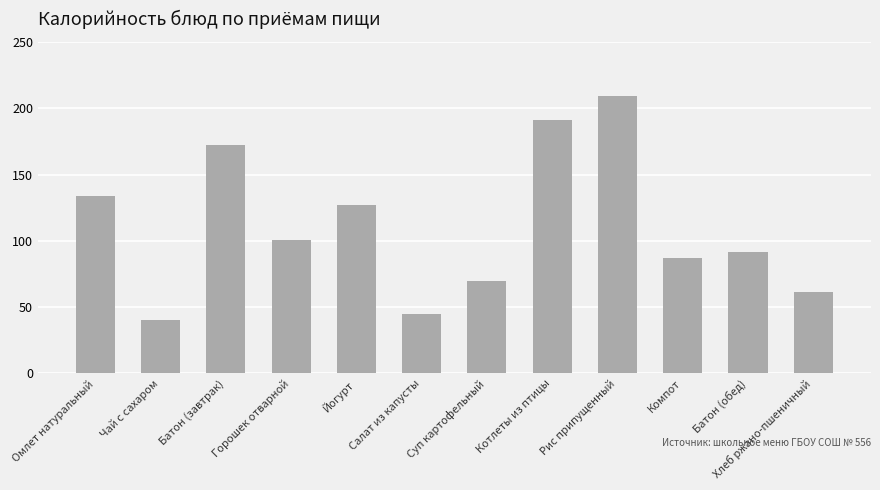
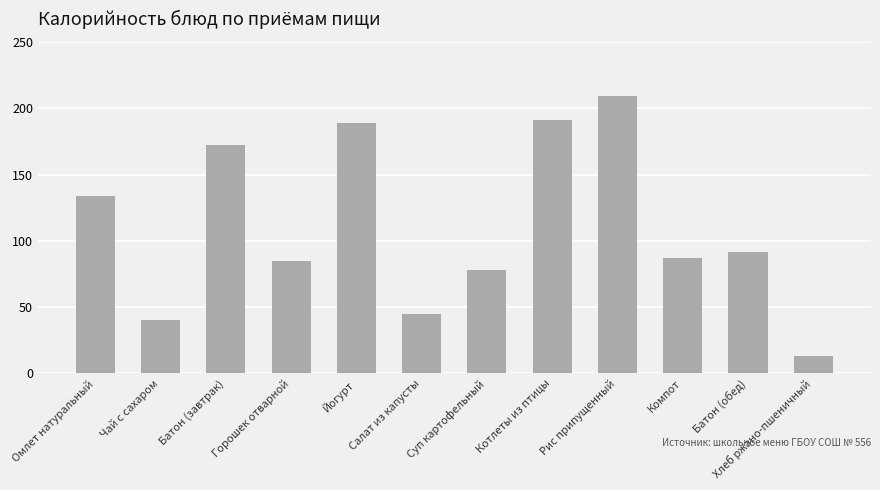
Горошек отварной: 101 -> 85
Йогурт: 127 -> 189
Суп картофельный: 70 -> 78
Хлеб ржано-пшеничный: 61 -> 14
